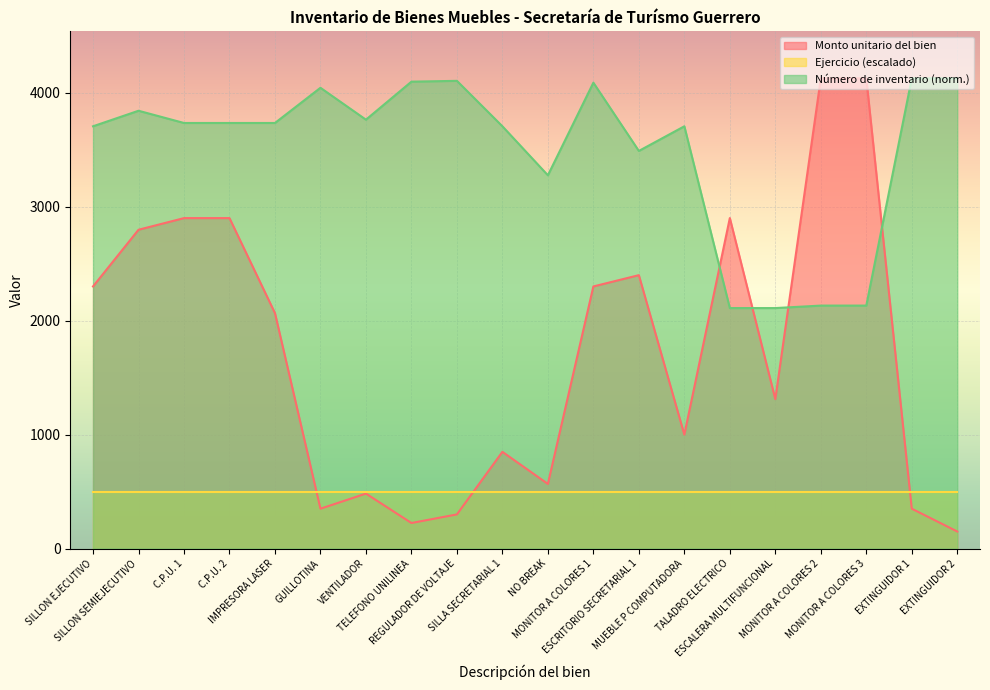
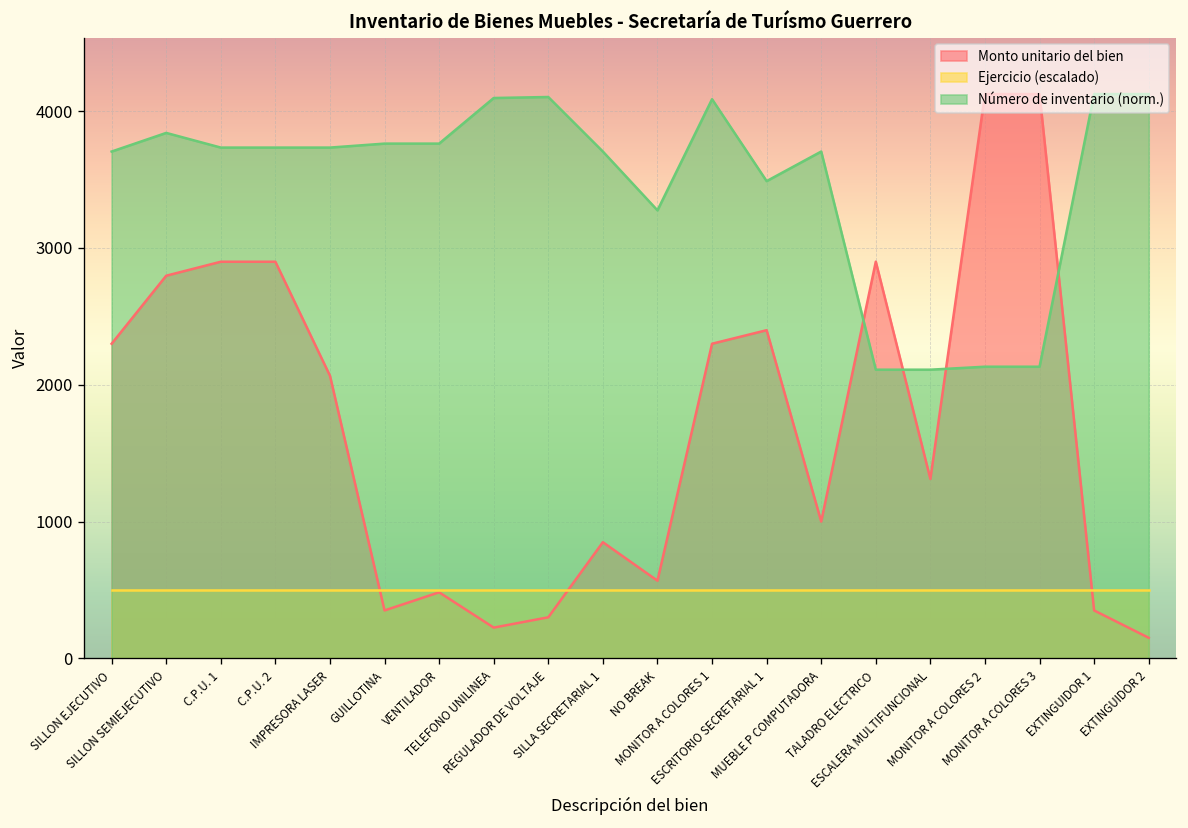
Número de inventario (norm.), GUILLOTINA: 4040 -> 3760
